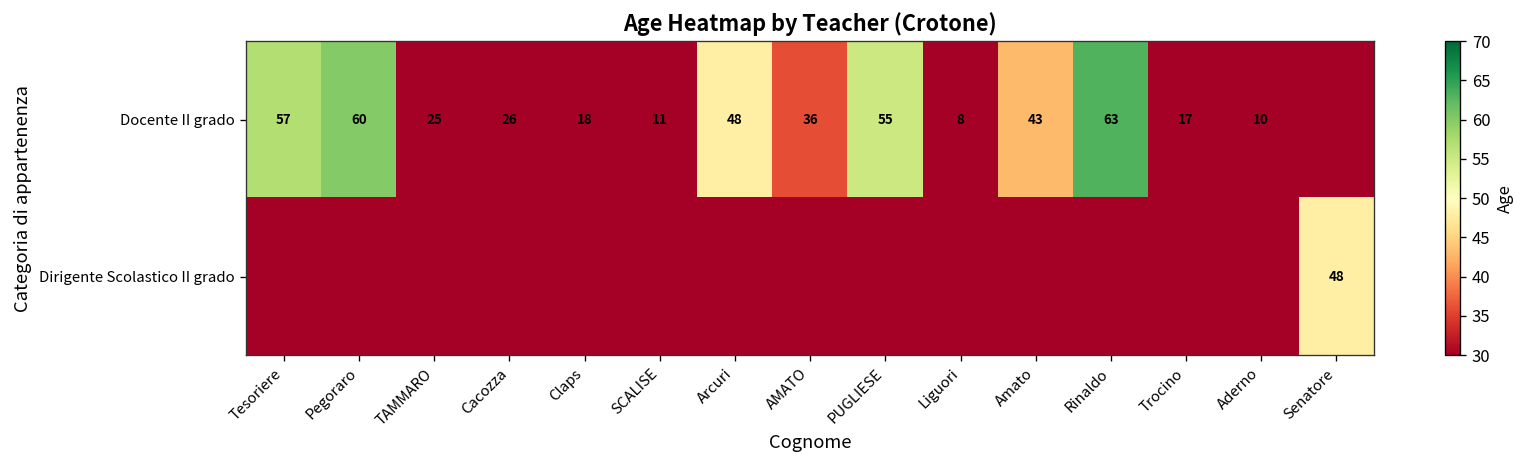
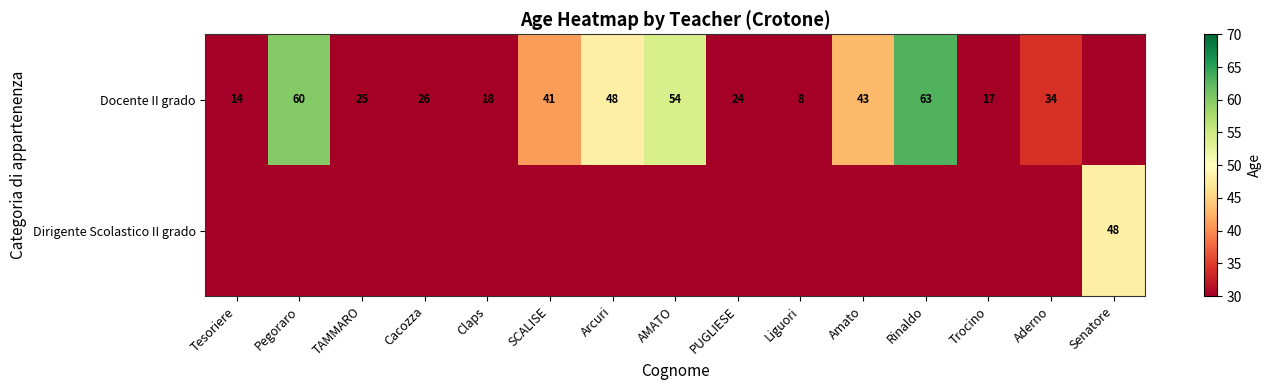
Docente II grado, Tesoriere: 57 -> 14
Docente II grado, SCALISE: 11 -> 41
Docente II grado, AMATO: 36 -> 54
Docente II grado, PUGLIESE: 55 -> 24
Docente II grado, Aderno: 10 -> 34
